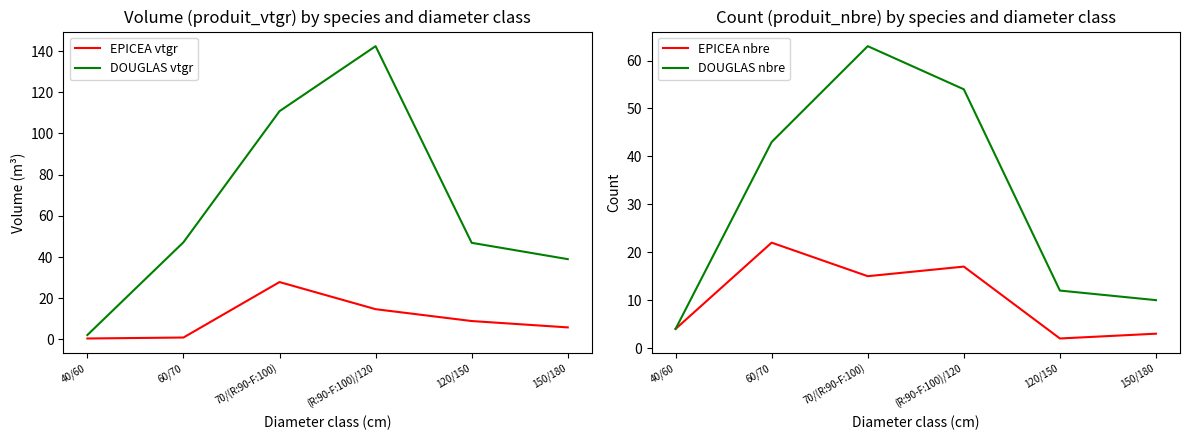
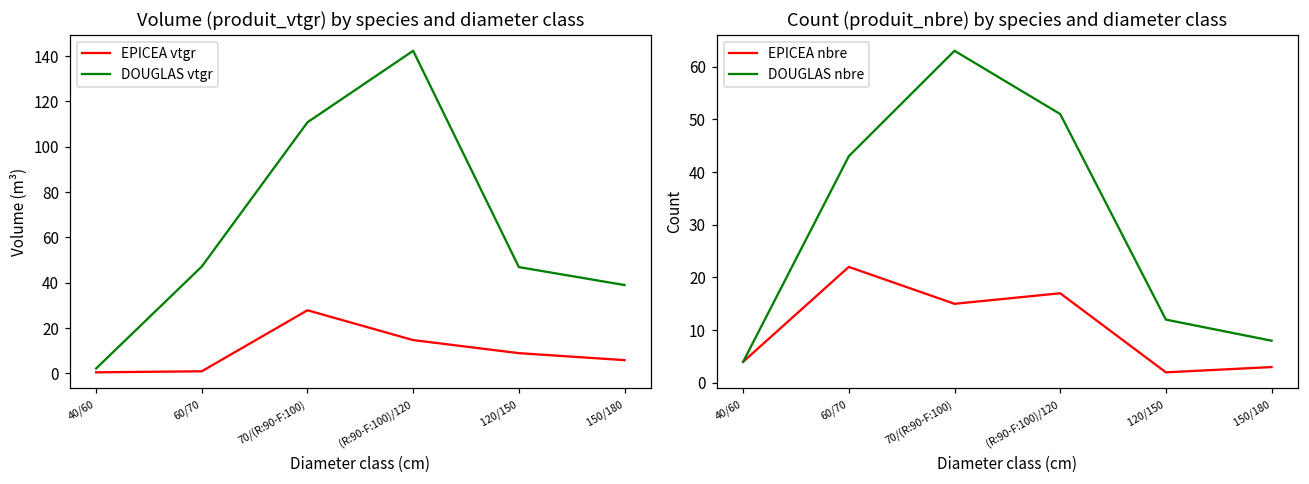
Count (produit_nbre) by species and diameter class, DOUGLAS nbre, (R:90-F:100)/120: 54 -> 51
Count (produit_nbre) by species and diameter class, DOUGLAS nbre, 150/180: 10 -> 8
